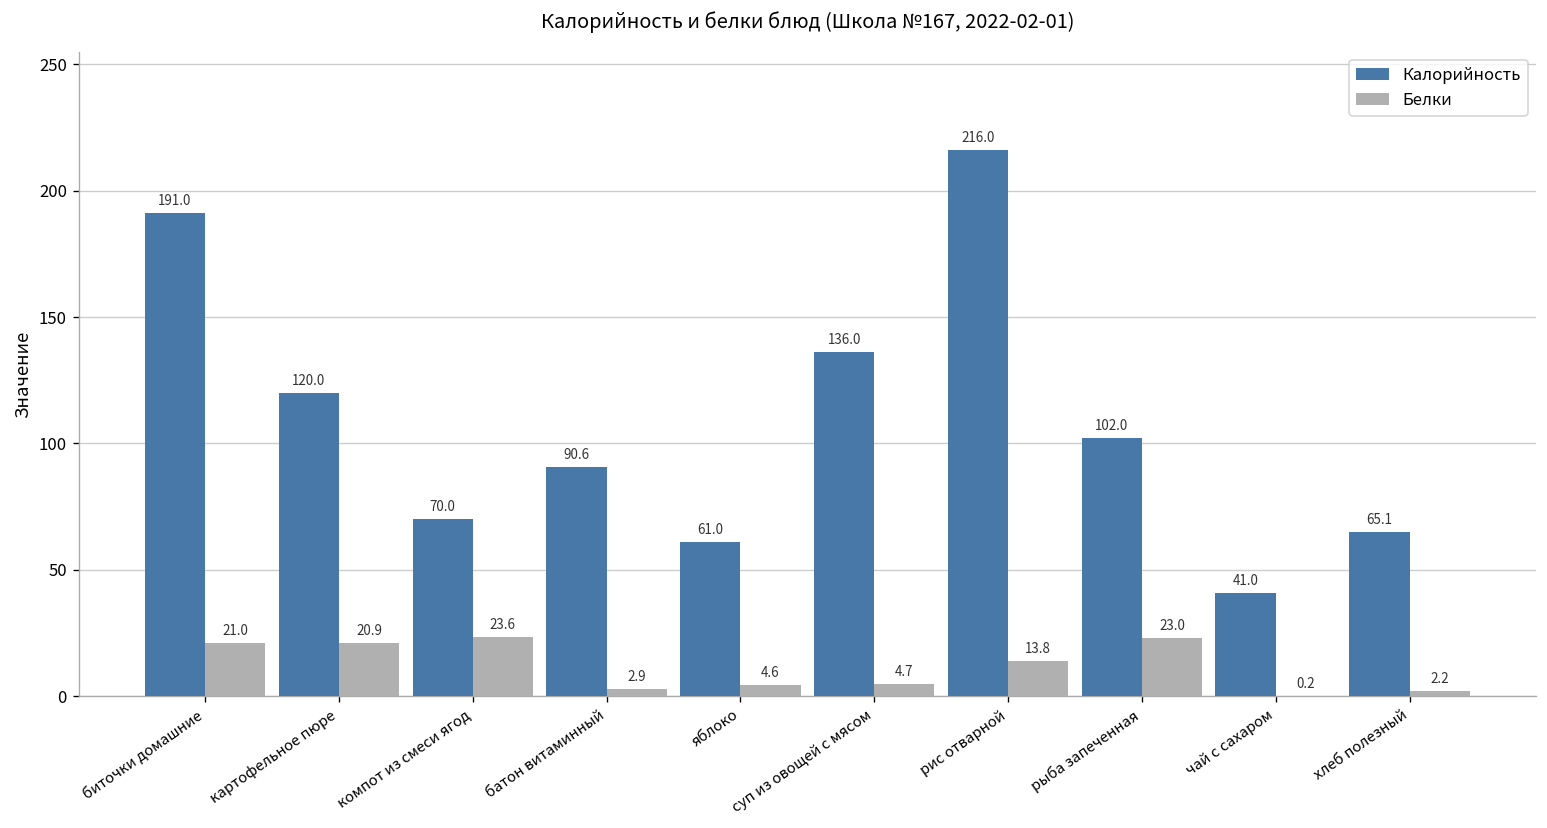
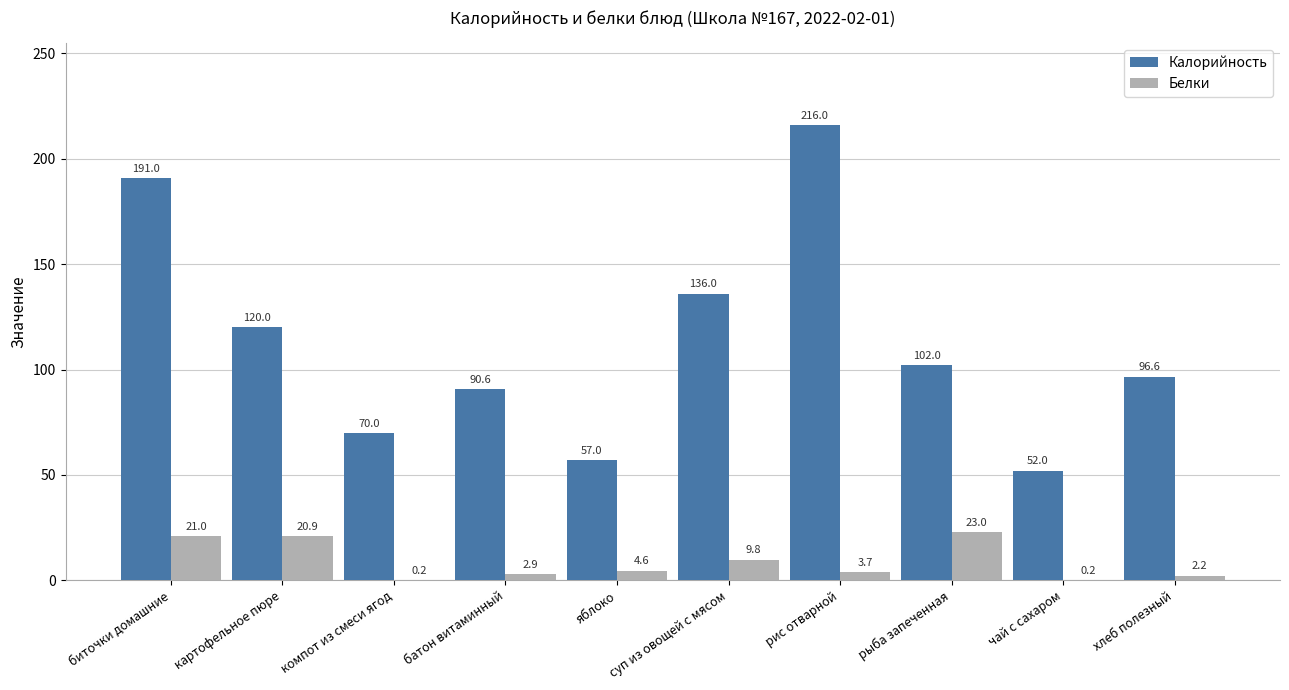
Белки, компот из смеси ягод: 23.6 -> 0.2
Калорийность, яблоко: 61.0 -> 57.0
Белки, суп из овощей с мясом: 4.7 -> 9.8
Белки, рис отварной: 13.8 -> 3.7
Калорийность, чай с сахаром: 41.0 -> 52.0
Калорийность, хлеб полезный: 65.1 -> 96.6
